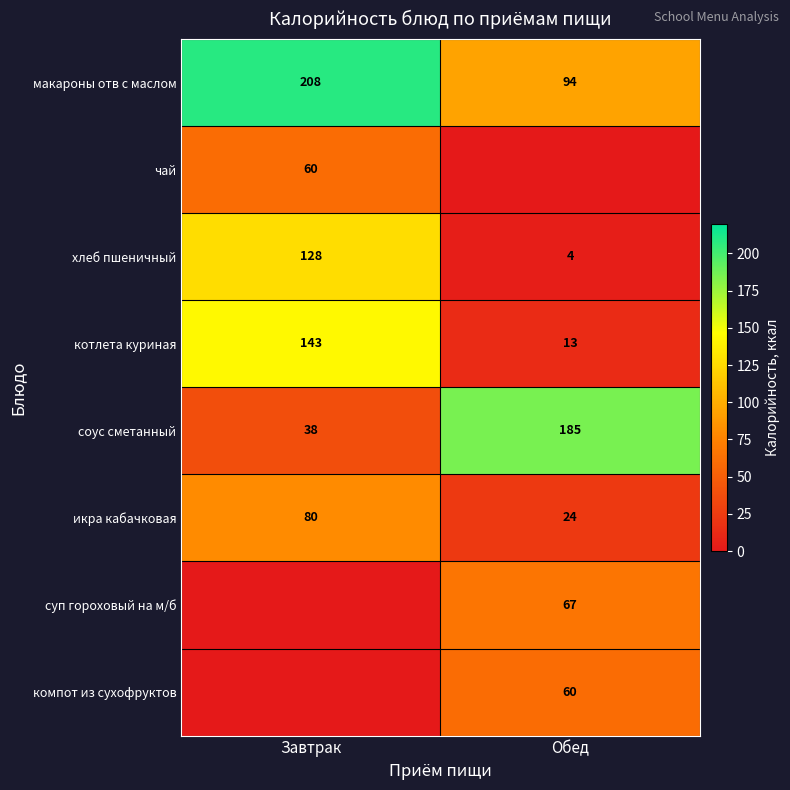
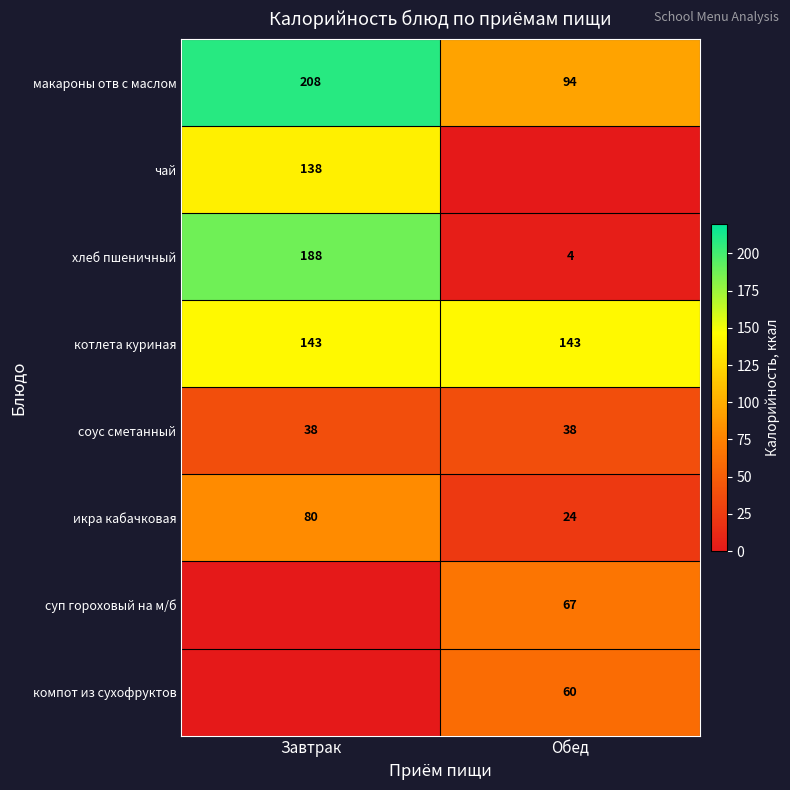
чай, Завтрак: 60 -> 138
хлеб пшеничный, Завтрак: 128 -> 188
котлета куриная, Обед: 13 -> 143
соус сметанный, Обед: 185 -> 38
